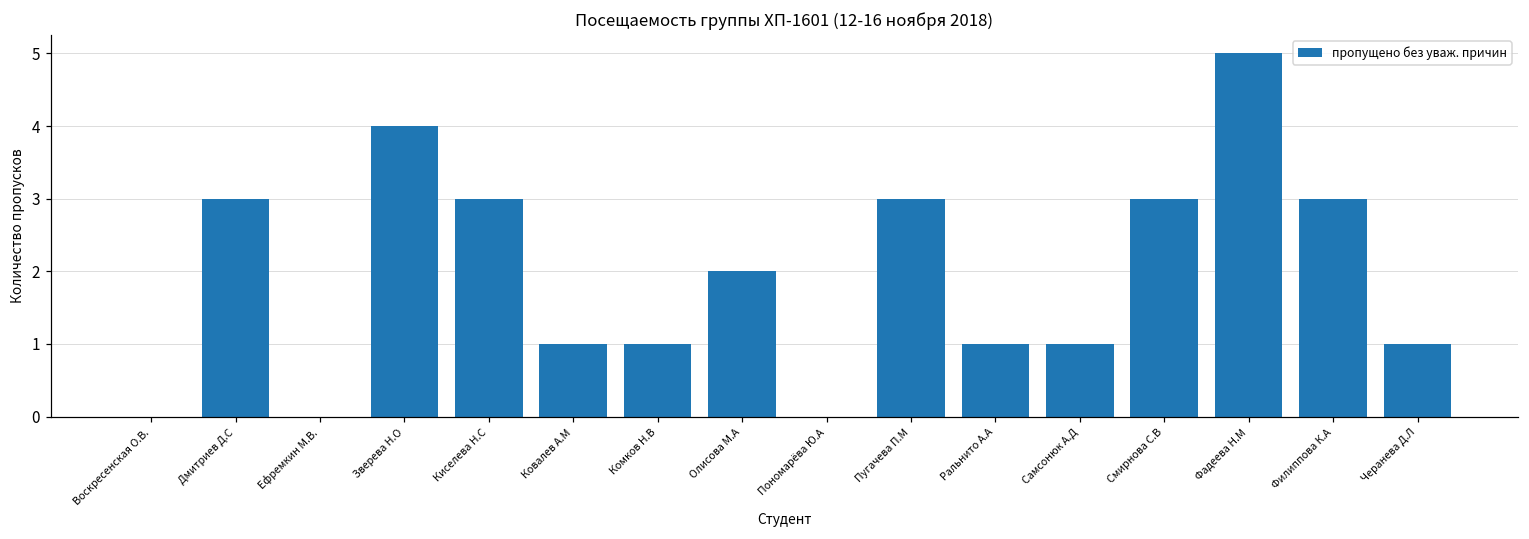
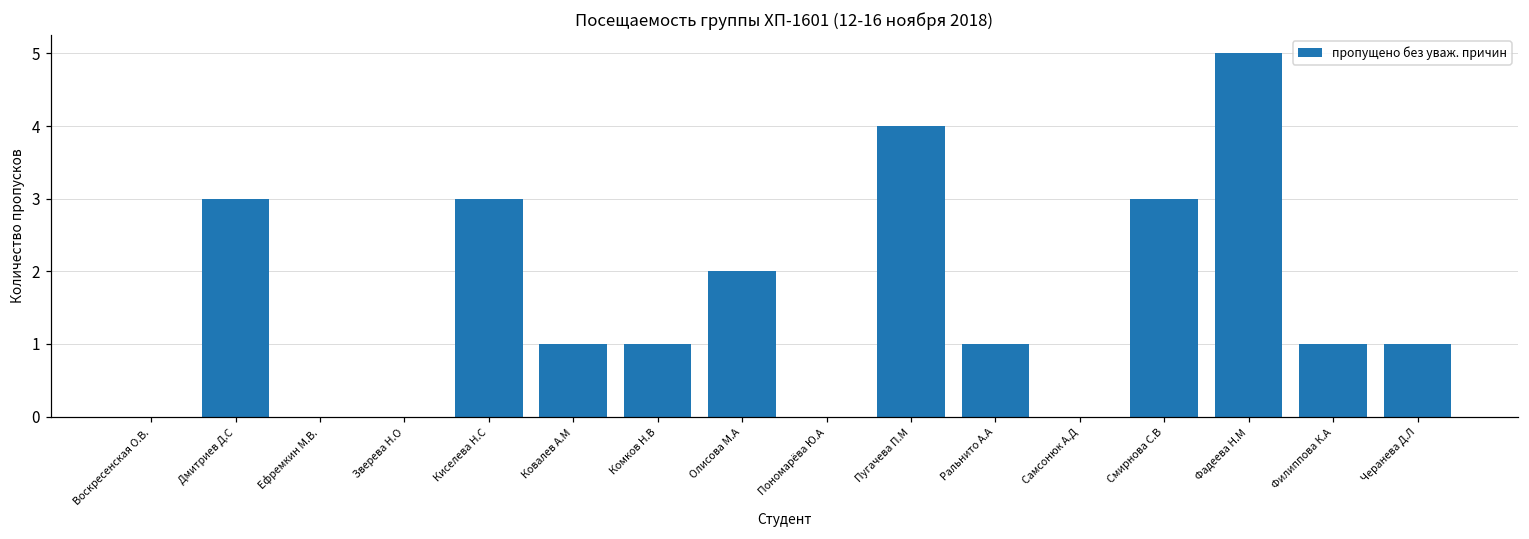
Зверева Н.О: 4 -> 0
Пугачева П.М: 3 -> 4
Самсонюк А.Д: 1 -> 0
Филиппова К.А: 3 -> 1
